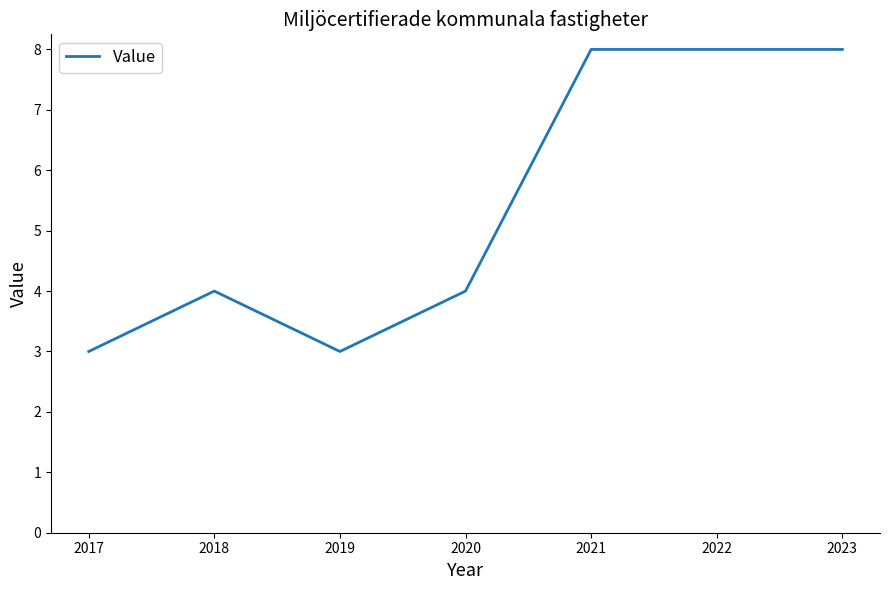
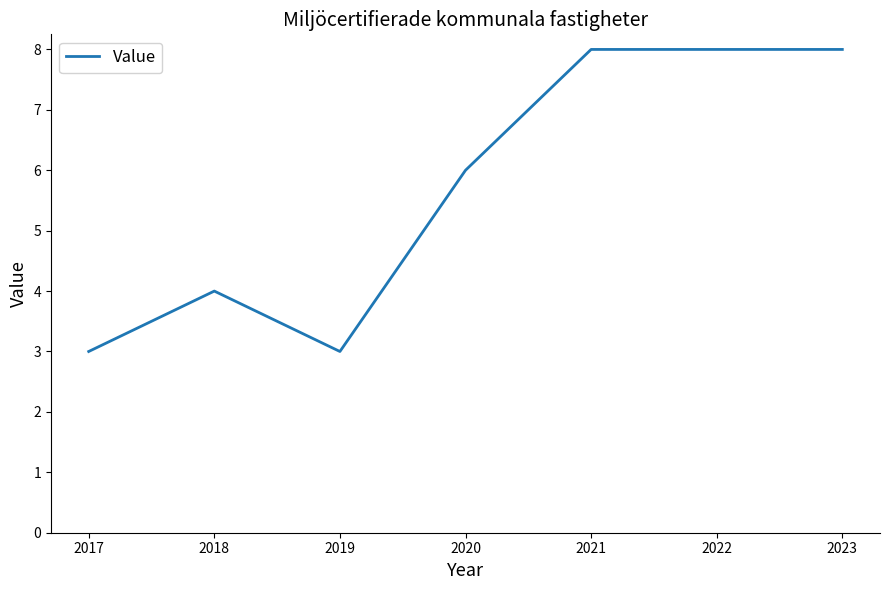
2020: 4 -> 6
